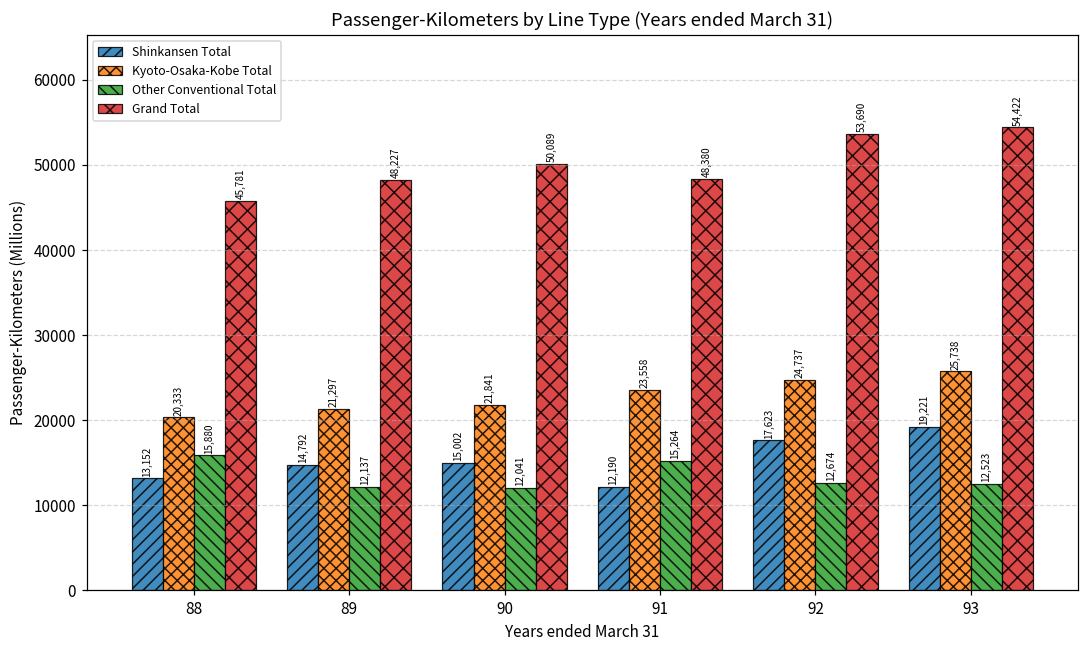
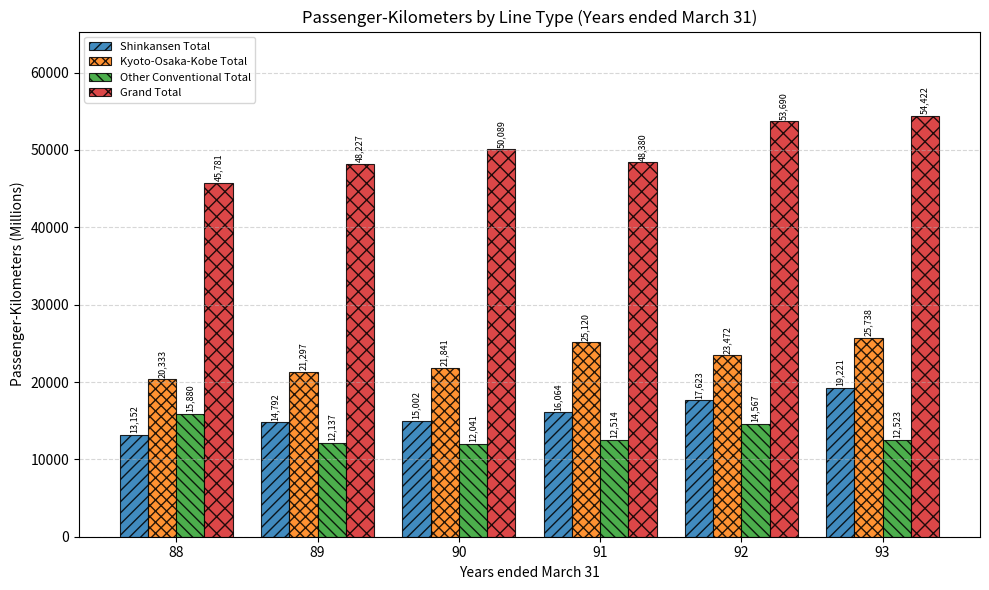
Shinkansen Total, 91: 12,190 -> 16,064
Kyoto-Osaka-Kobe Total, 91: 23,558 -> 25,120
Other Conventional Total, 91: 15,264 -> 12,514
Kyoto-Osaka-Kobe Total, 92: 24,737 -> 23,472
Other Conventional Total, 92: 12,674 -> 14,567
